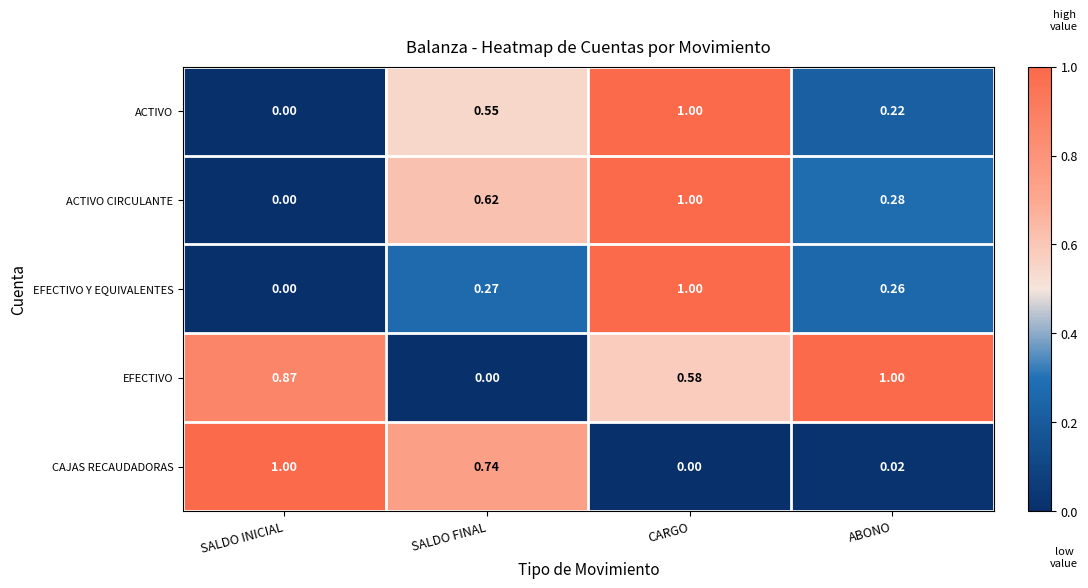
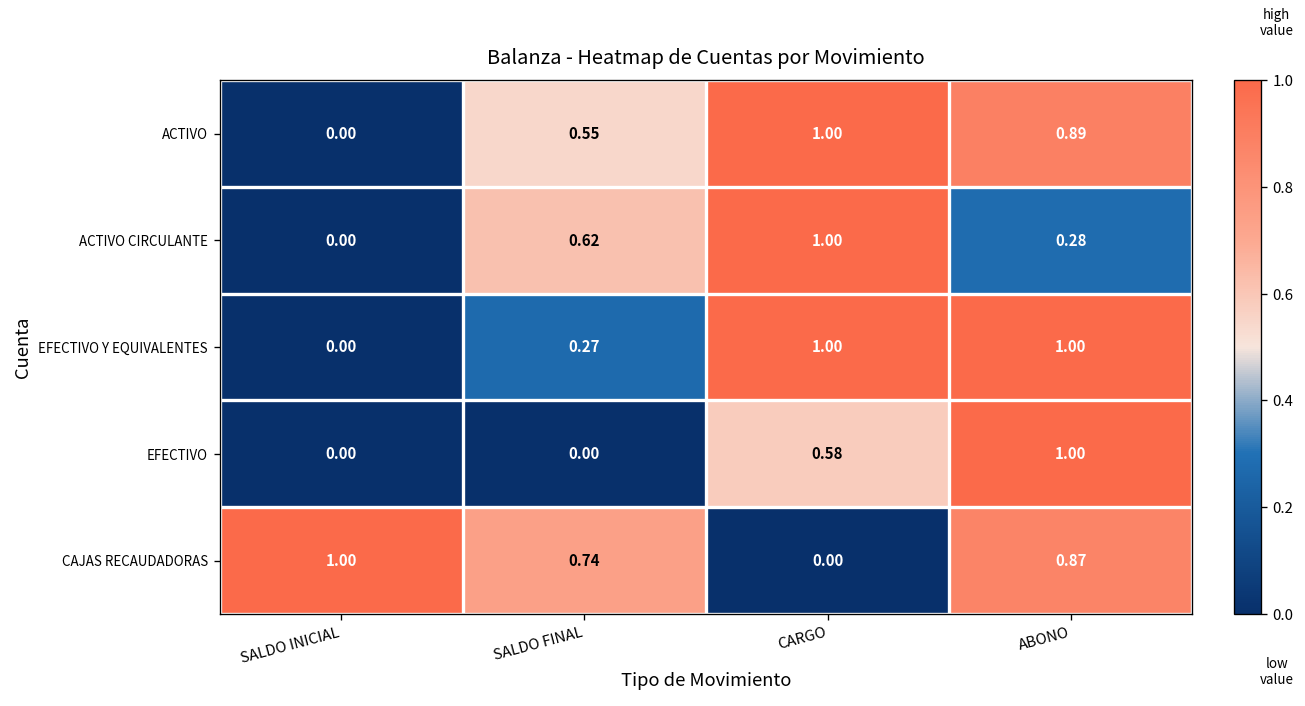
ACTIVO, ABONO: 0.22 -> 0.89
EFECTIVO Y EQUIVALENTES, ABONO: 0.26 -> 1.00
EFECTIVO, SALDO INICIAL: 0.87 -> 0.00
CAJAS RECAUDADORAS, ABONO: 0.02 -> 0.87
